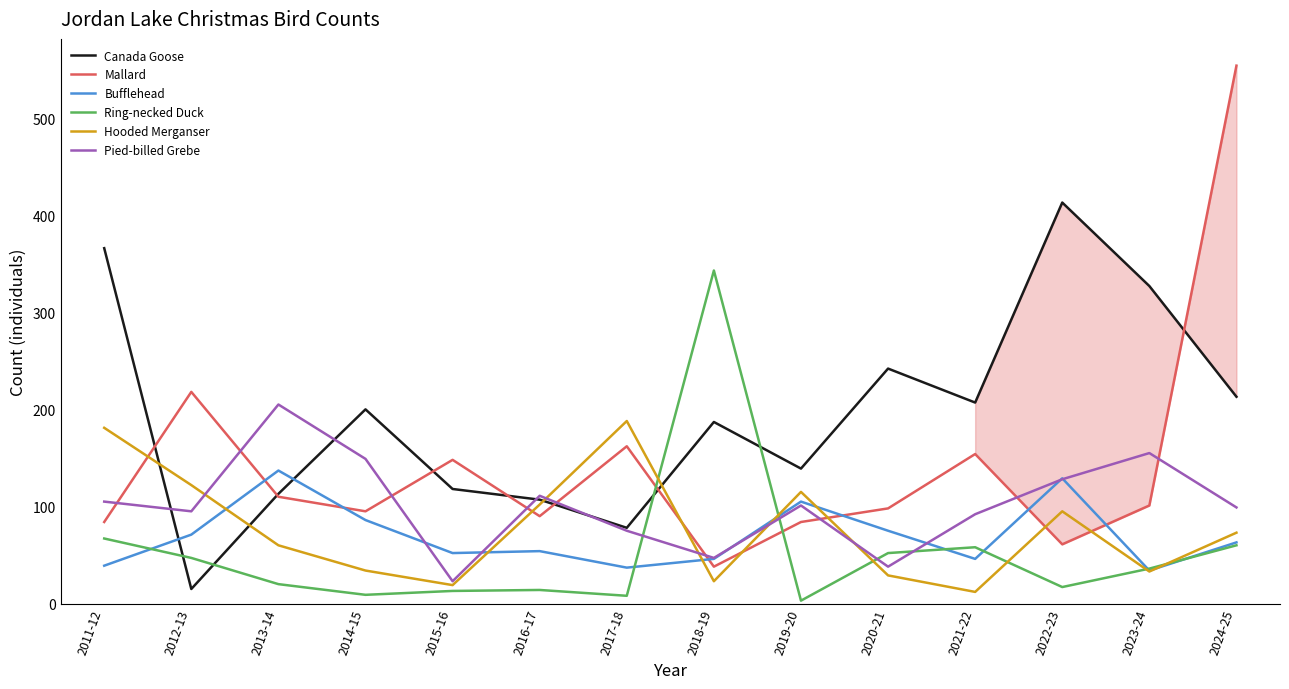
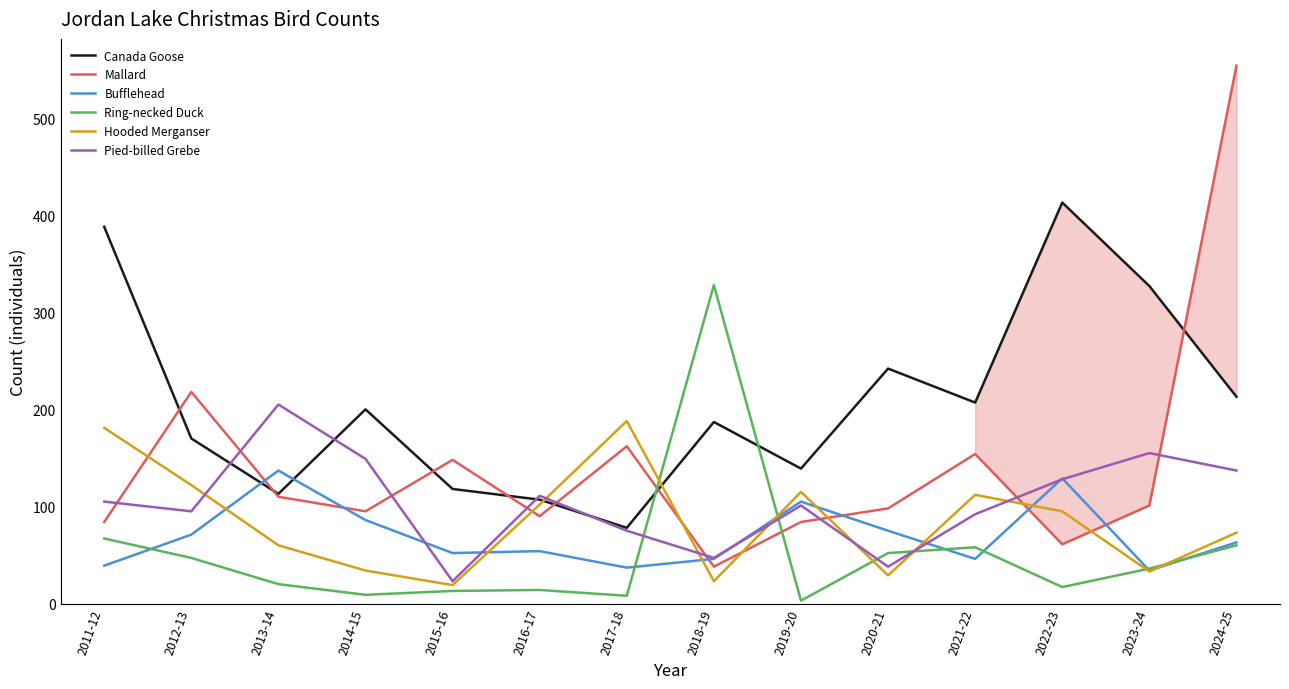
Canada Goose, 2011-12: 370 -> 390
Canada Goose, 2012-13: 20 -> 170
Ring-necked Duck, 2018-19: 340 -> 330
Hooded Merganser, 2021-22: 10 -> 110
Pied-billed Grebe, 2024-25: 100 -> 140
